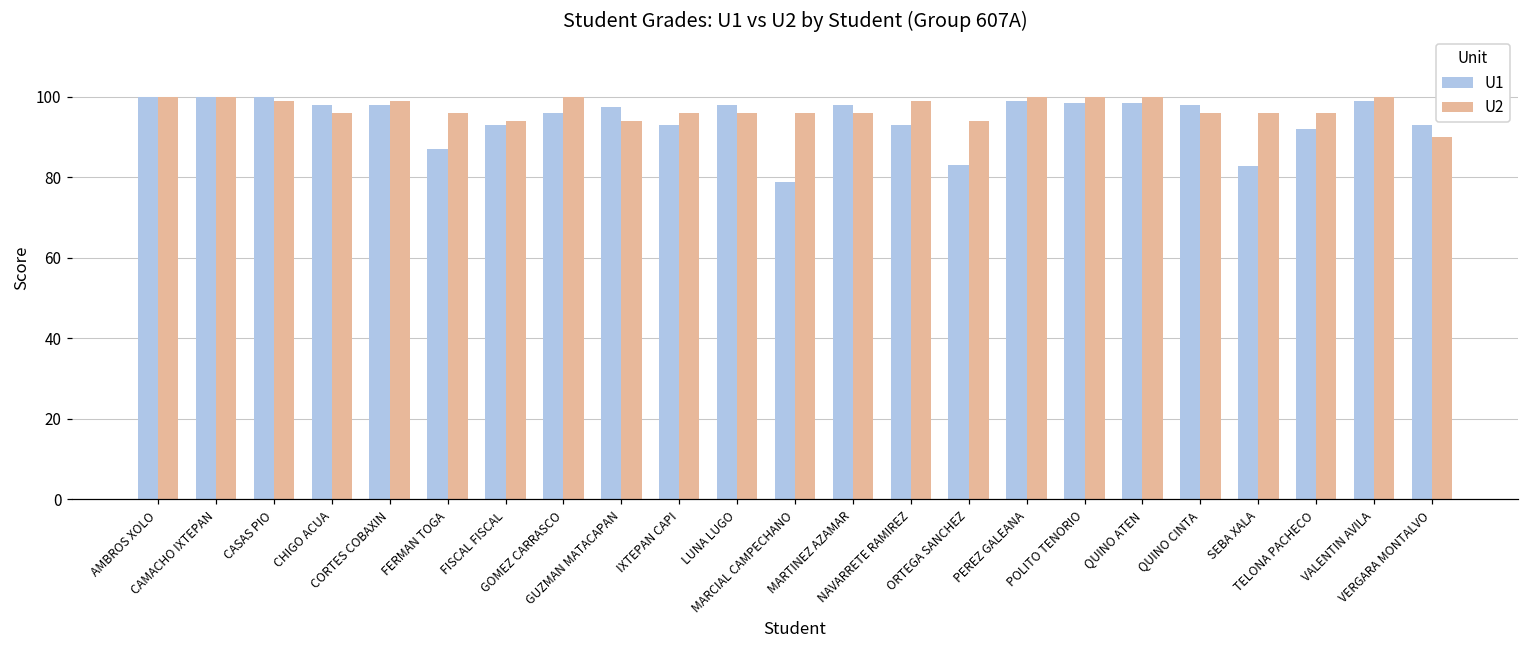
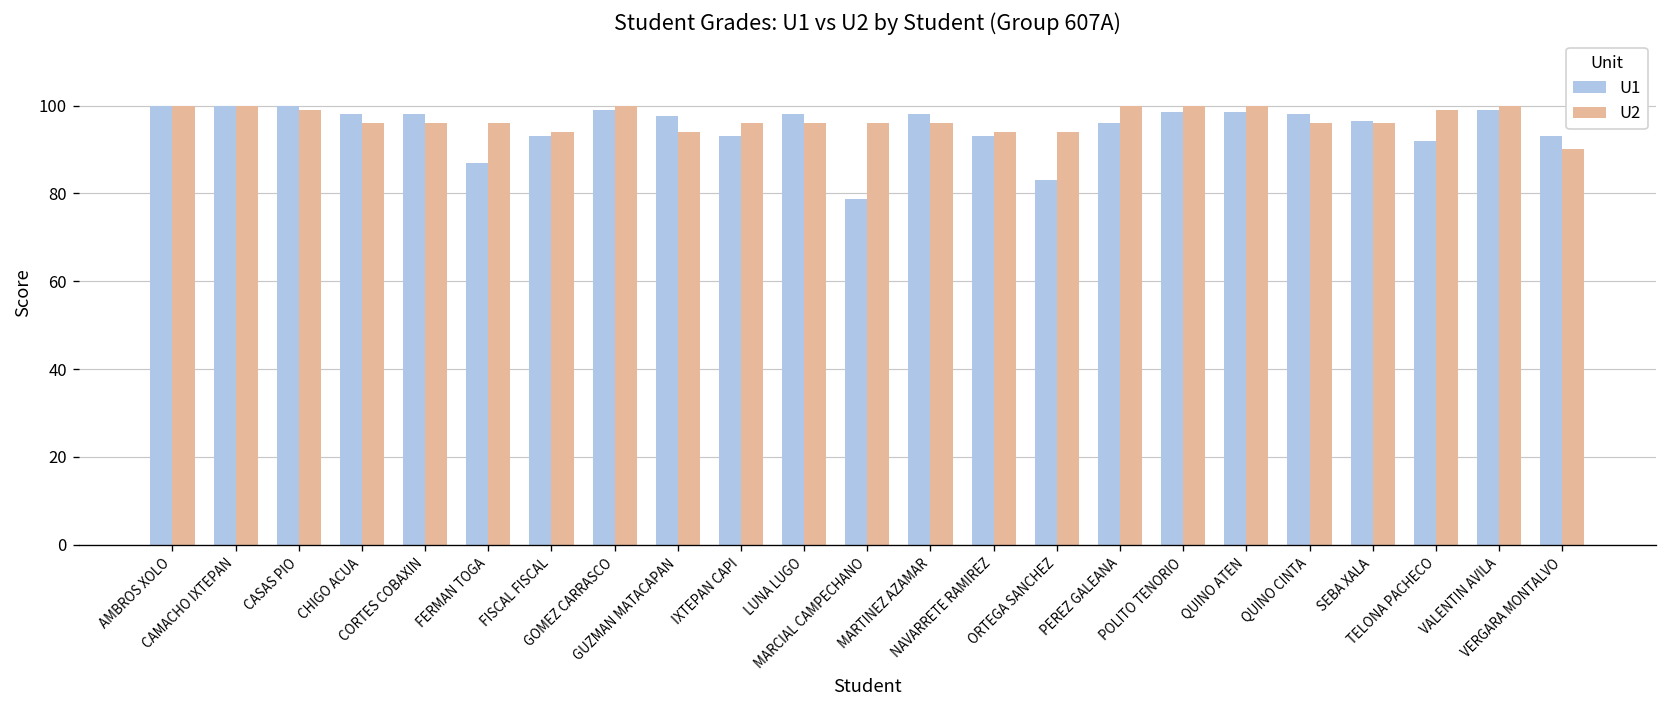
U2, CORTES COBAXIN: 99 -> 96
U1, GOMEZ CARRASCO: 96 -> 99
U2, NAVARRETE RAMIREZ: 99 -> 94
U1, PEREZ GALEANA: 99 -> 96
U1, SEBA XALA: 83 -> 97
U2, TELONA PACHECO: 96 -> 99
